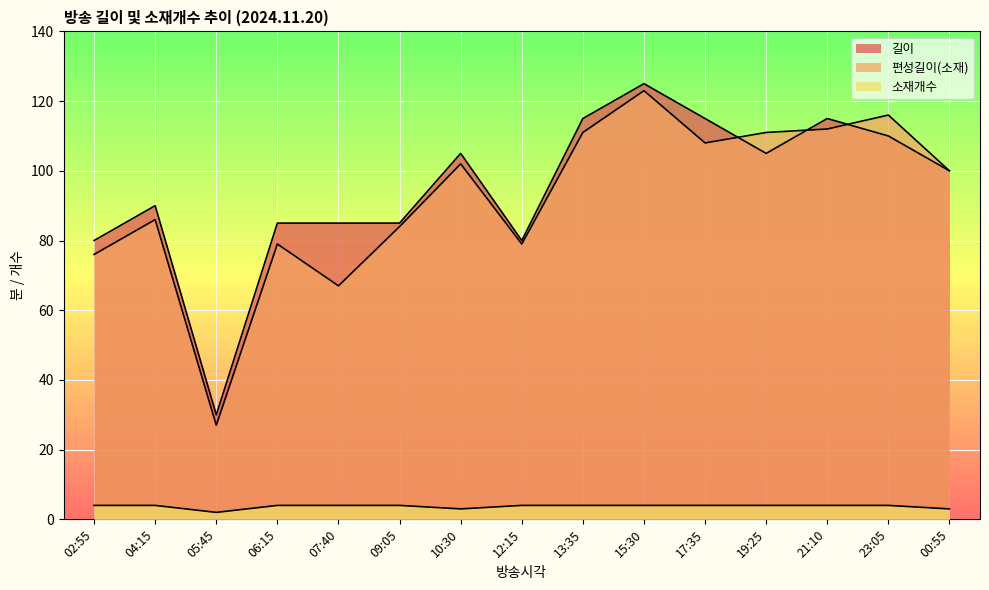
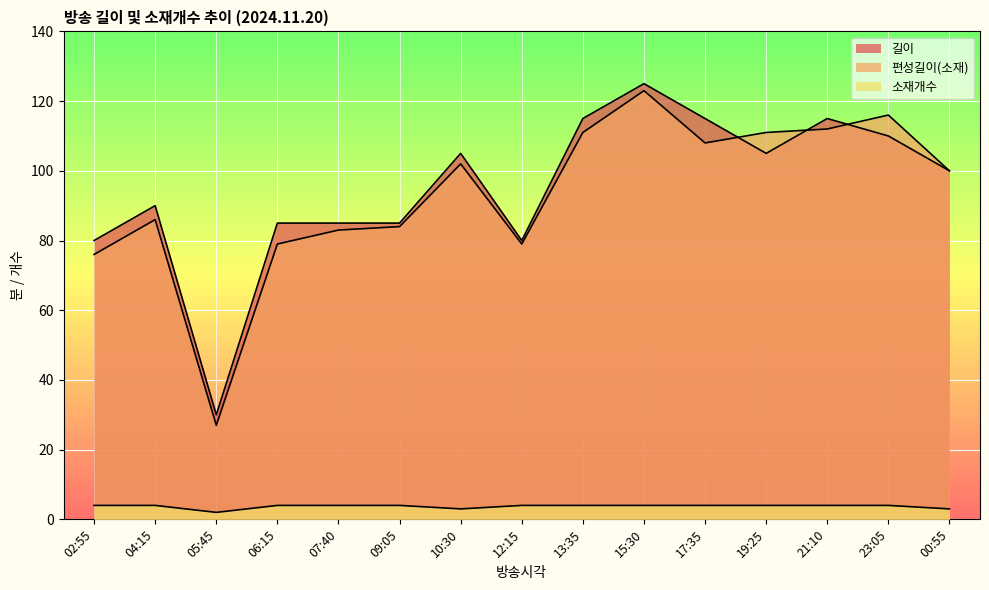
편성길이(소재), 07:40: 67 -> 83
